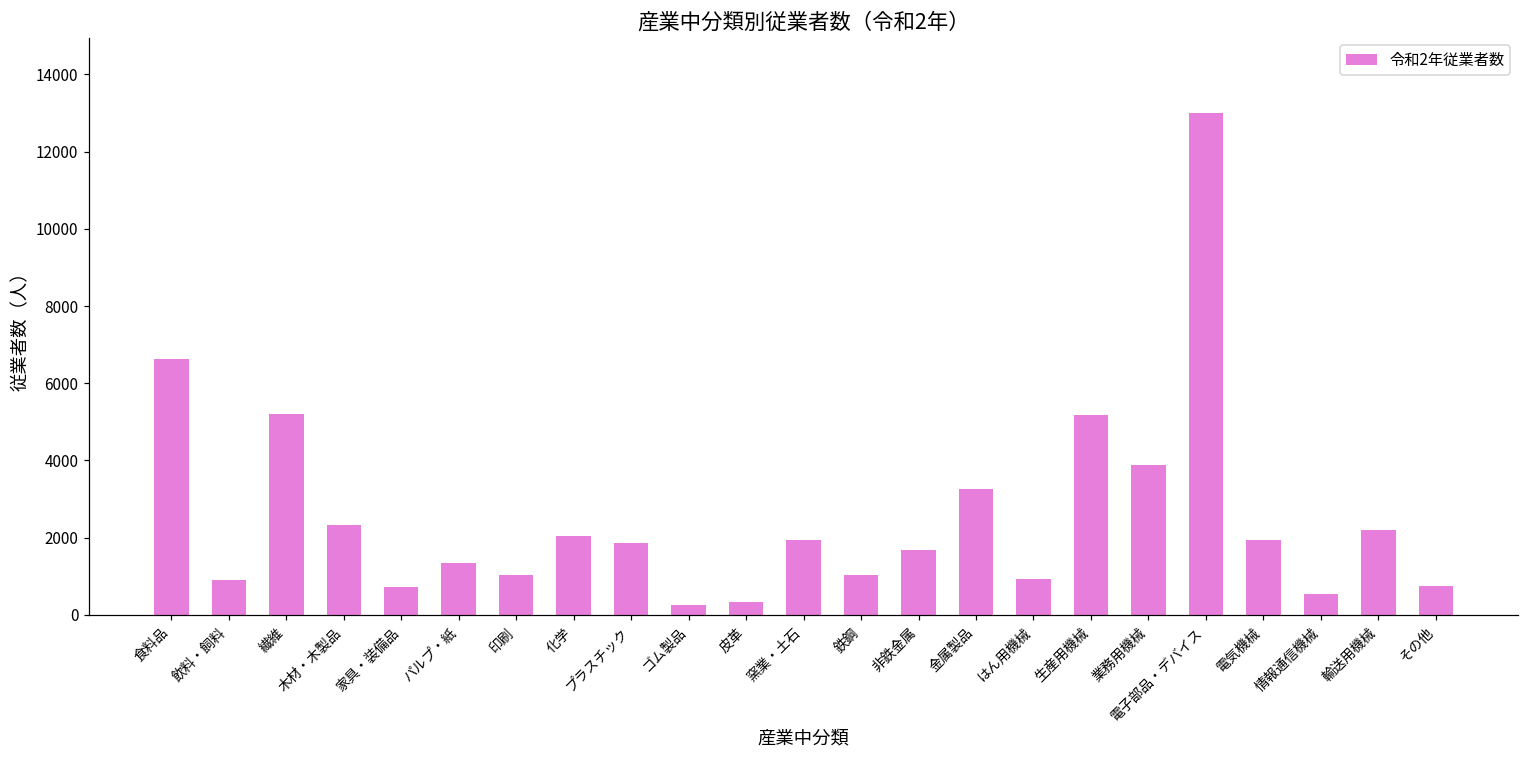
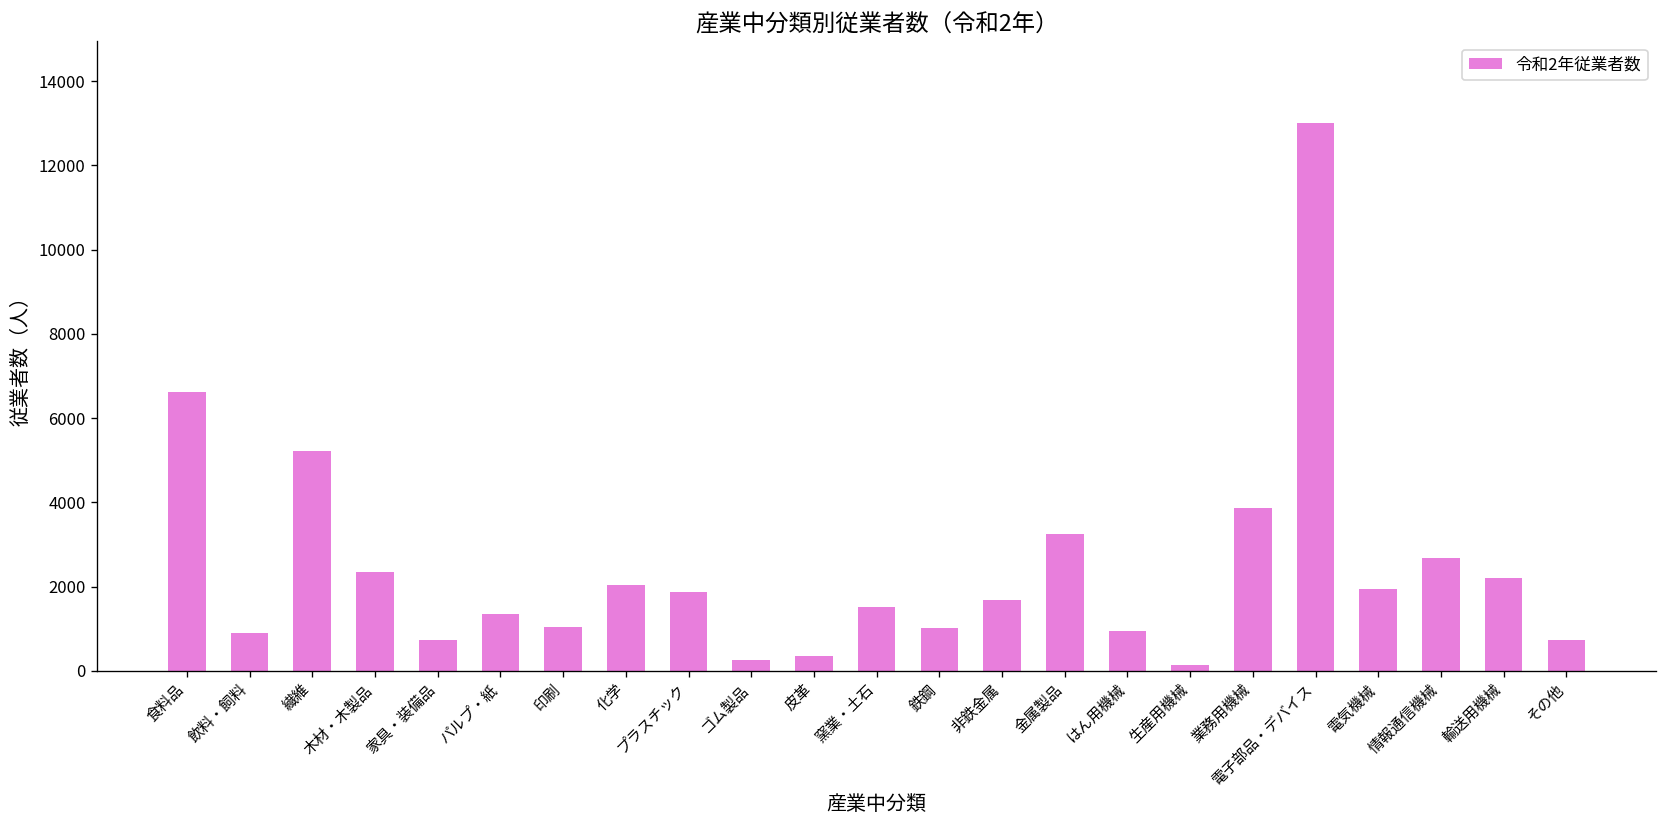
窯業・土石: 1900 -> 1500
生産用機械: 5200 -> 100
情報通信機械: 500 -> 2700
